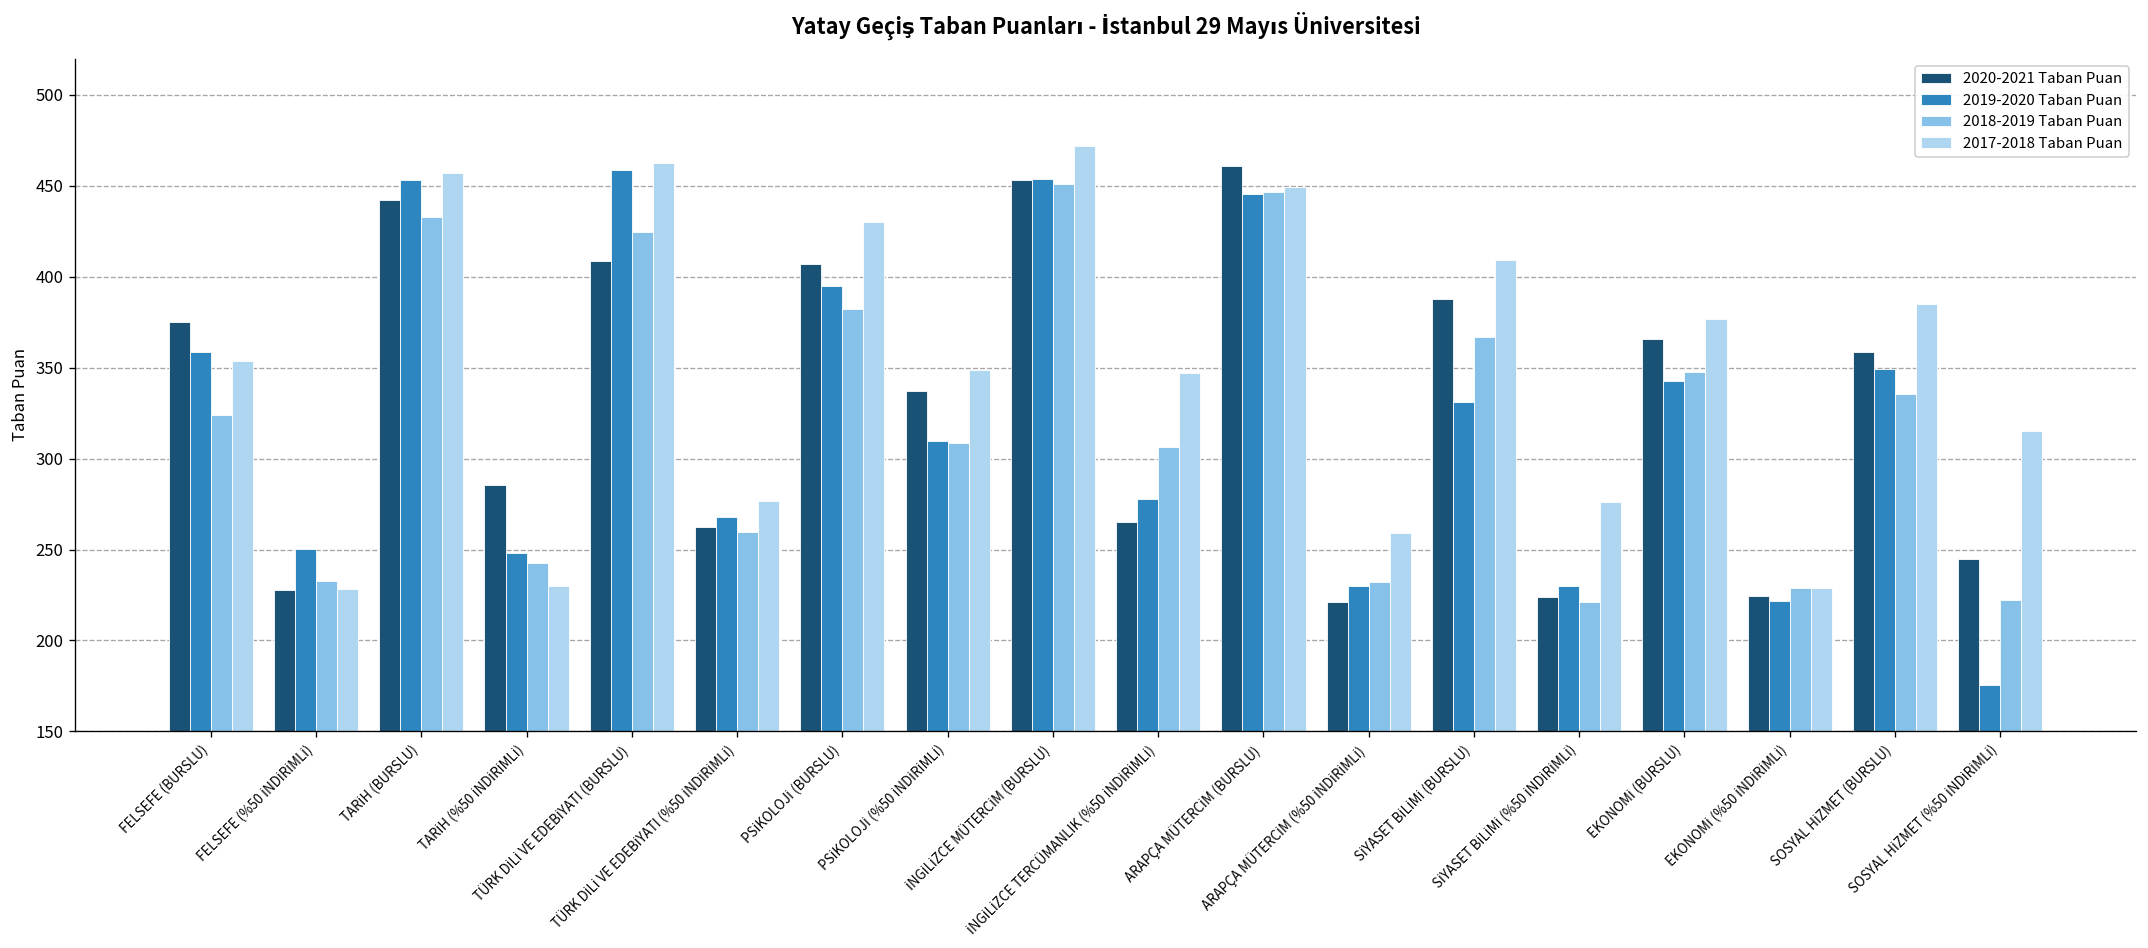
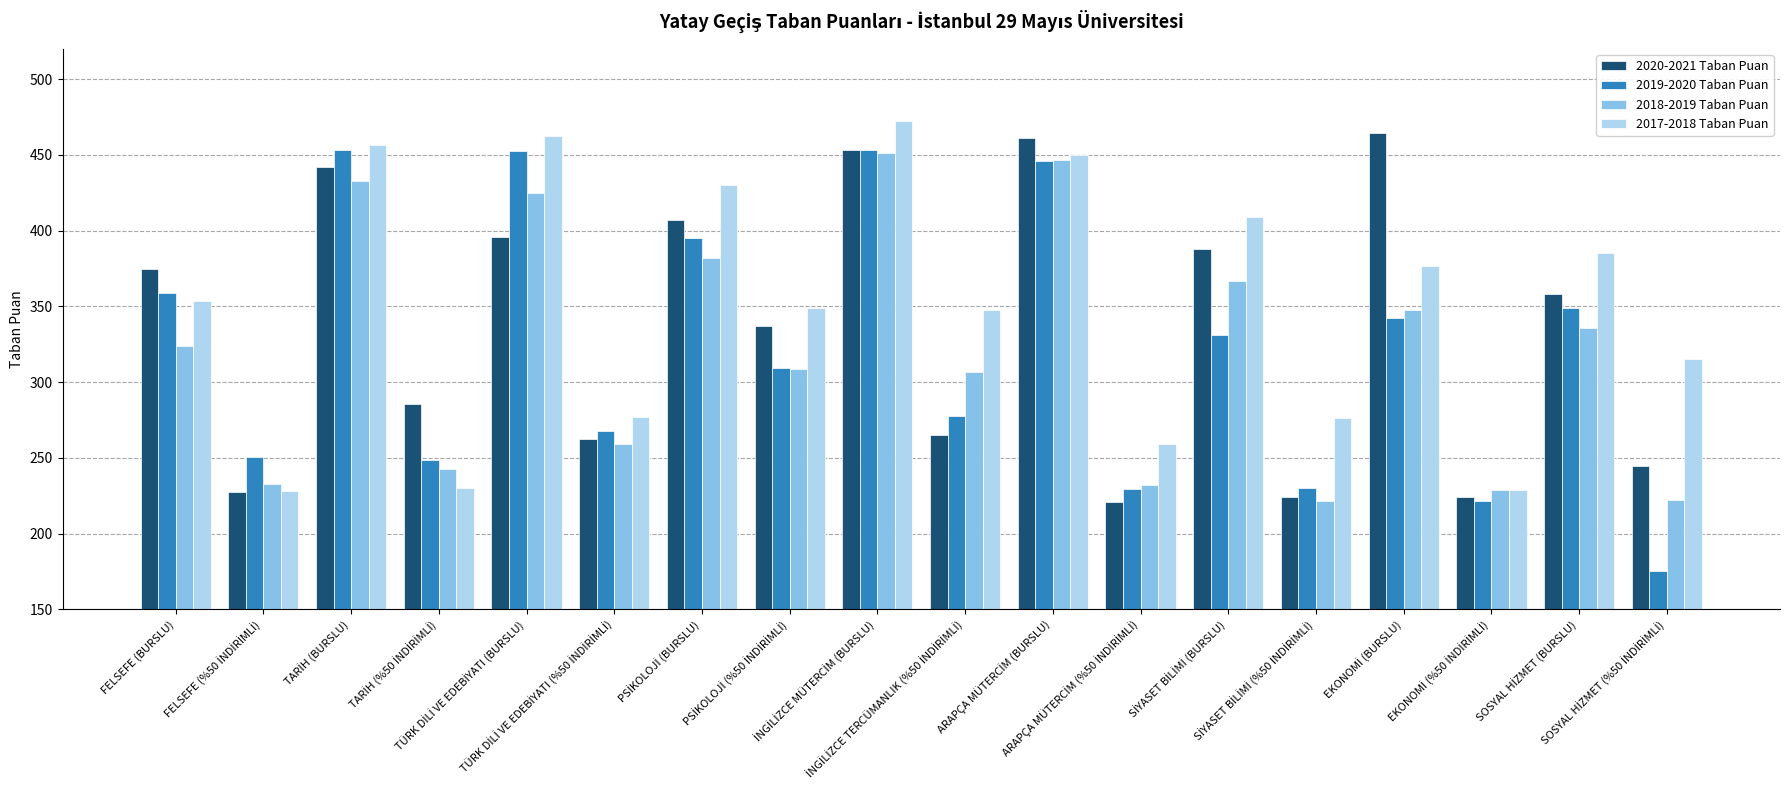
2020-2021 Taban Puan, TÜRK DİLİ VE EDEBİYATI (BURSLU): 408 -> 396
2019-2020 Taban Puan, TÜRK DİLİ VE EDEBİYATI (BURSLU): 459 -> 453
2020-2021 Taban Puan, EKONOMİ (BURSLU): 366 -> 464
